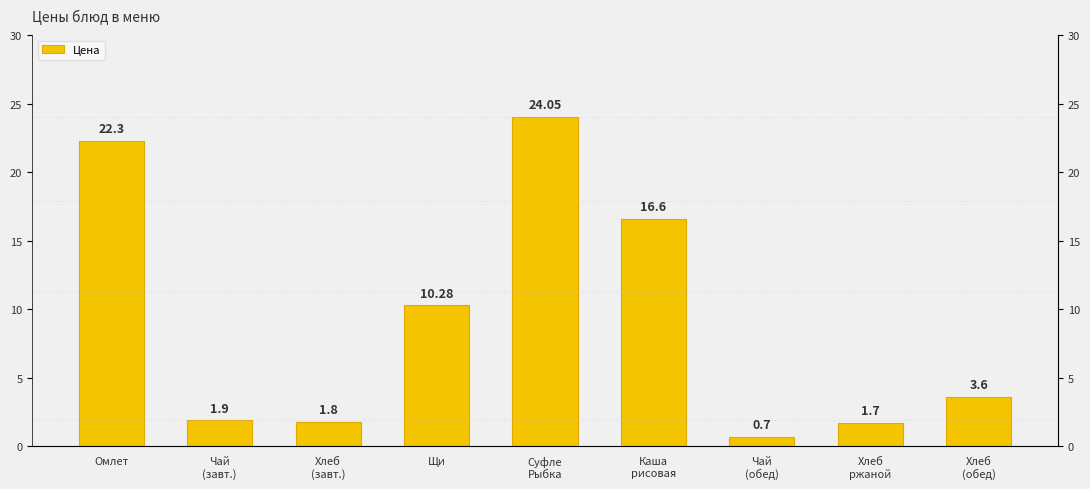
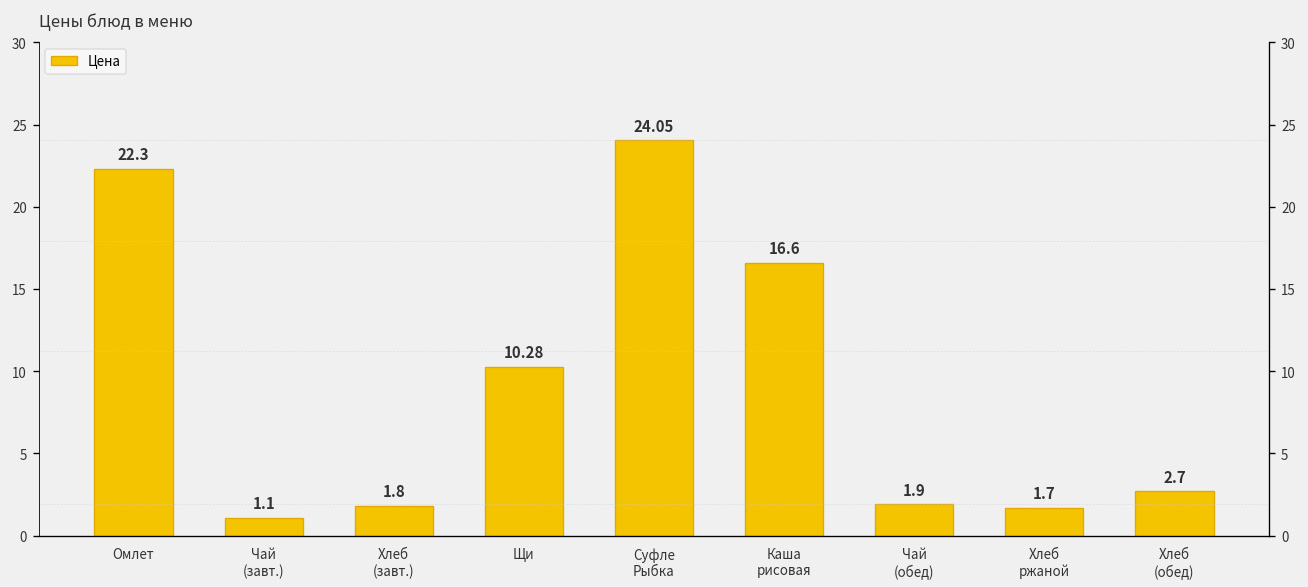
Чай (завт.): 1.9 -> 1.1
Чай (обед): 0.7 -> 1.9
Хлеб (обед): 3.6 -> 2.7
